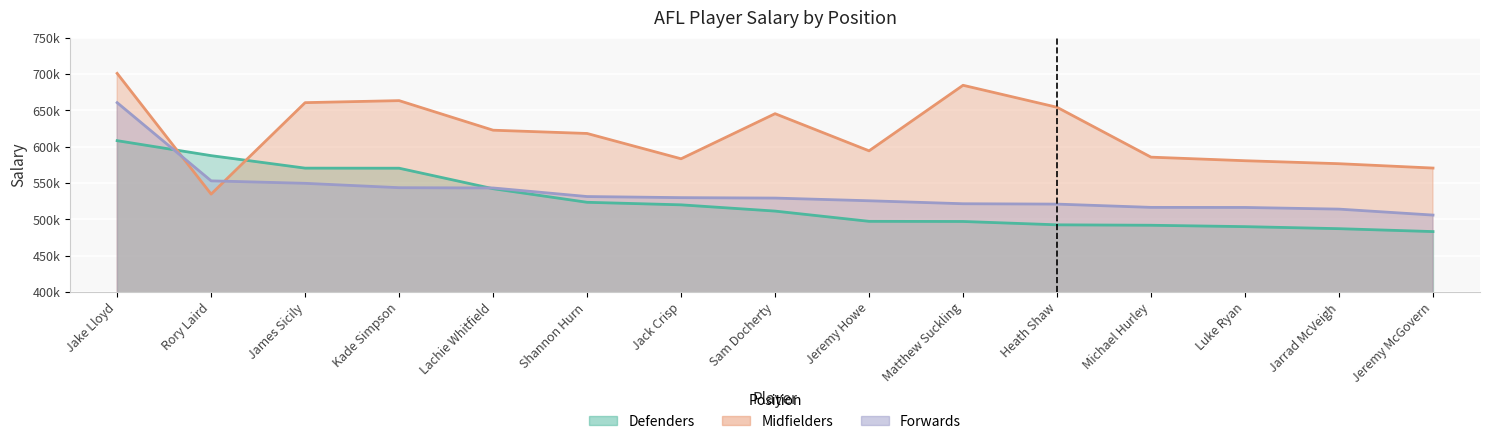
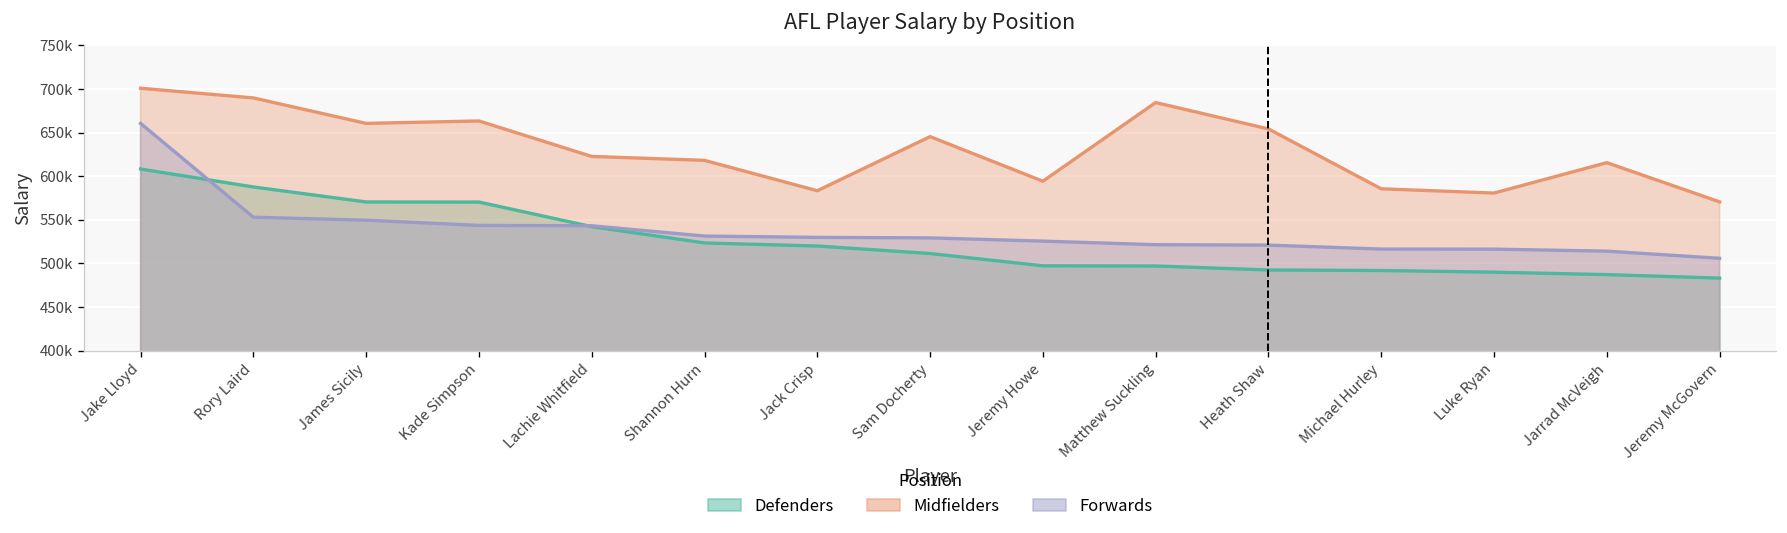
Midfielders, Rory Laird: 530000 -> 690000
Midfielders, Jarrad McVeigh: 580000 -> 620000
